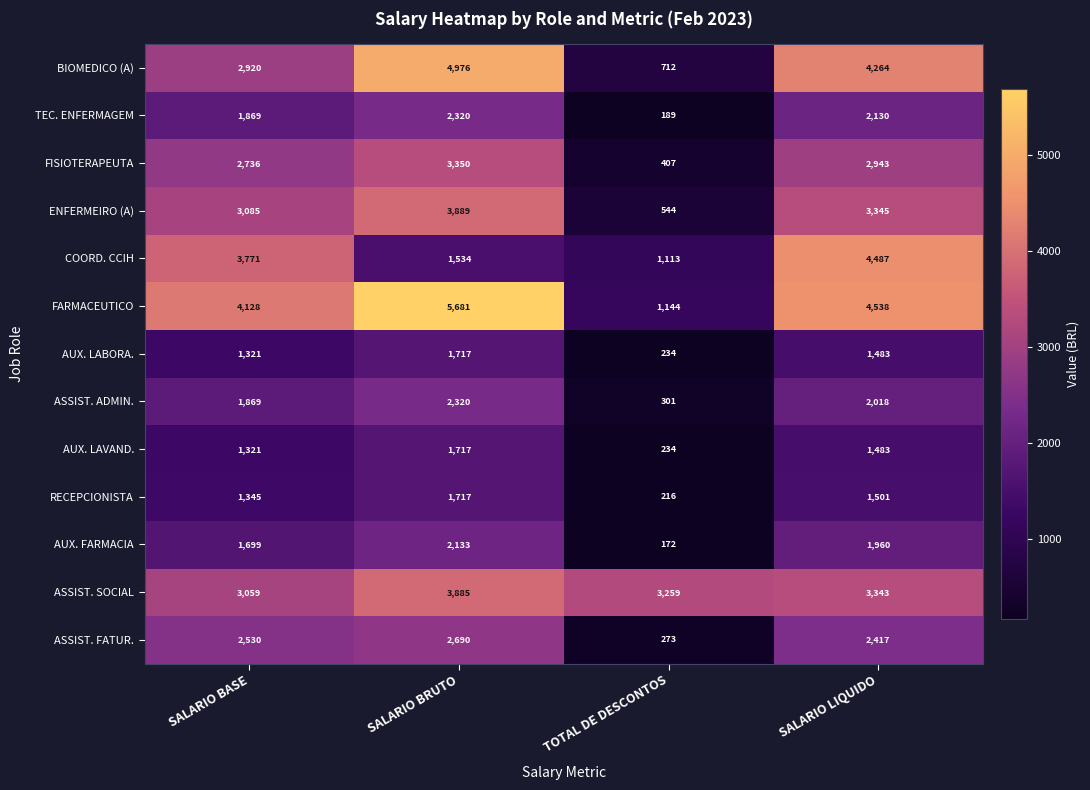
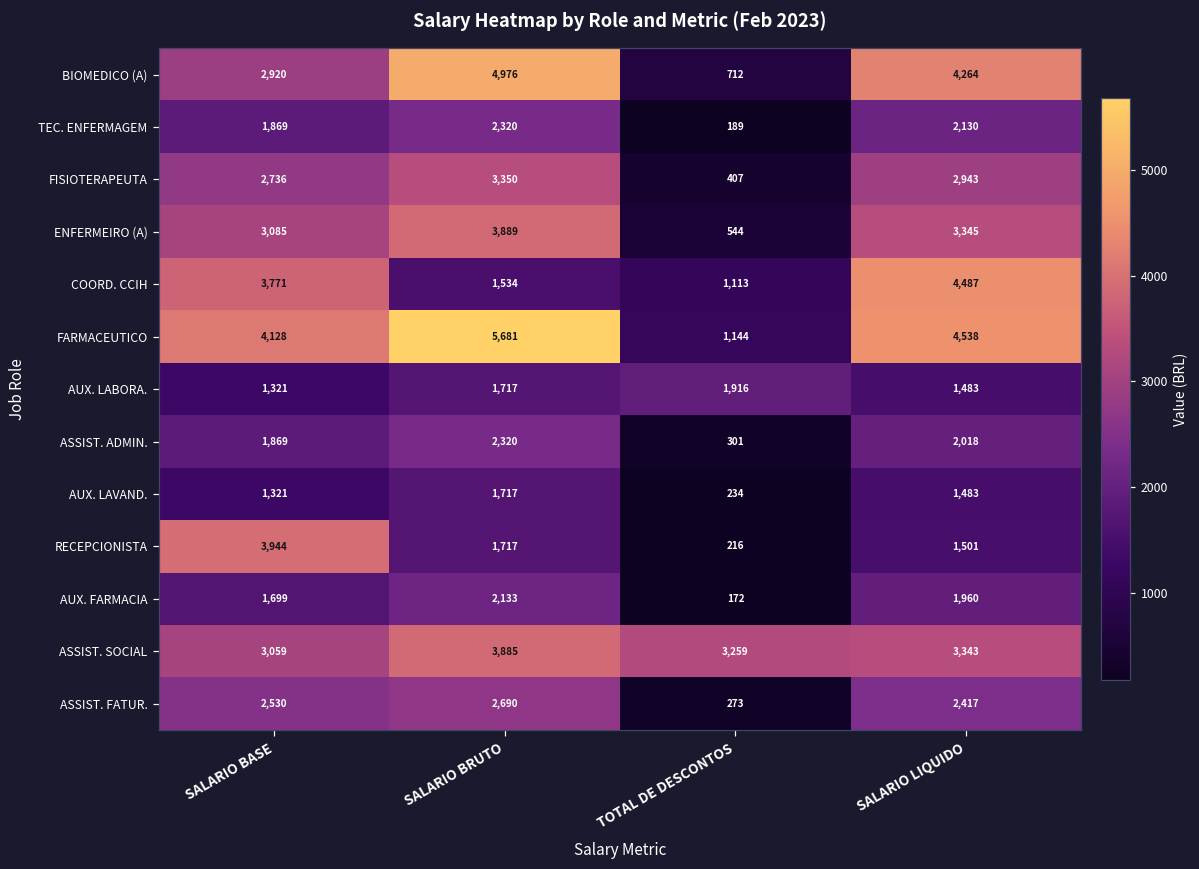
AUX. LABORA., TOTAL DE DESCONTOS: 234 -> 1,916
RECEPCIONISTA, SALARIO BASE: 1,345 -> 3,944
